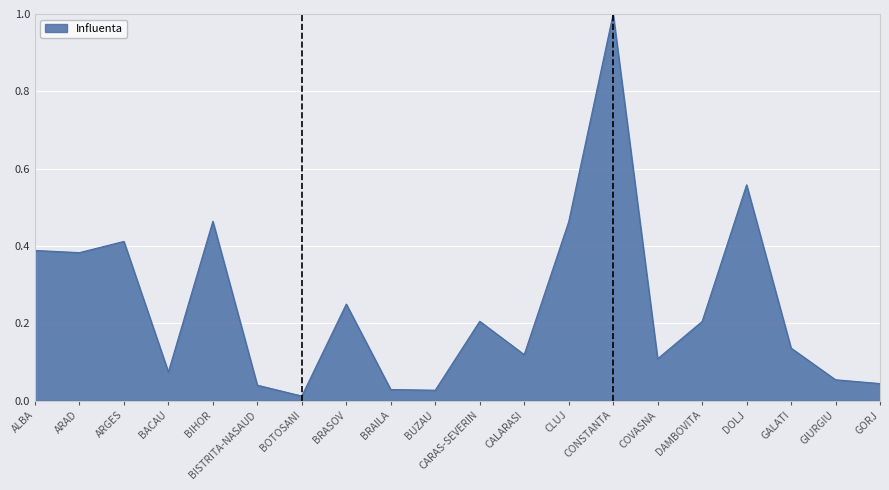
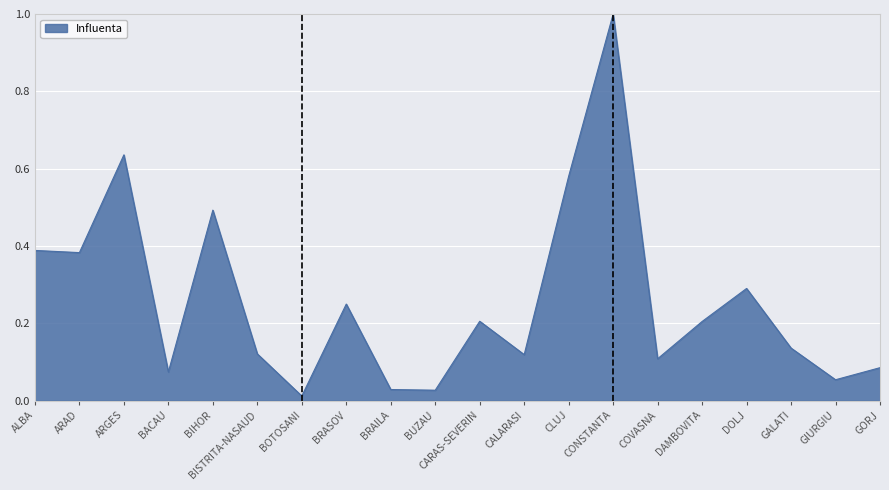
ARGES: 0.41 -> 0.64
BIHOR: 0.46 -> 0.49
BISTRITA-NASAUD: 0.04 -> 0.12
CLUJ: 0.46 -> 0.58
DOLJ: 0.56 -> 0.29
GORJ: 0.04 -> 0.09
